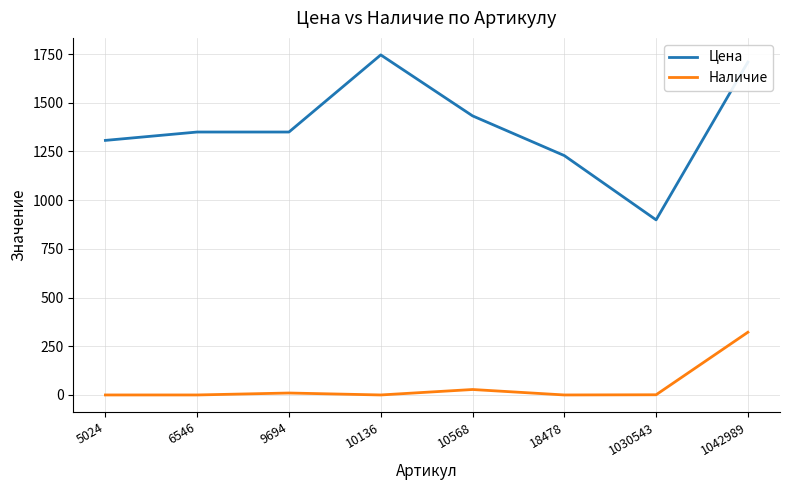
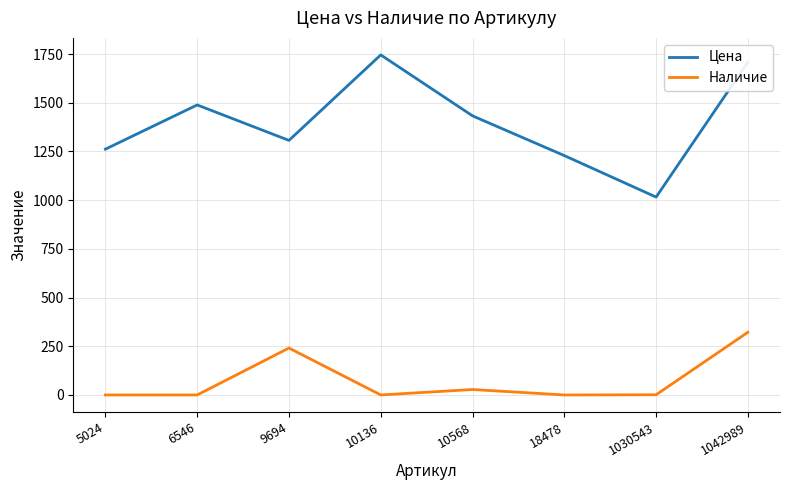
Цена, 5024: 1310 -> 1260
Цена, 6546: 1350 -> 1490
Цена, 9694: 1350 -> 1310
Наличие, 9694: 10 -> 240
Цена, 1030543: 900 -> 1020
